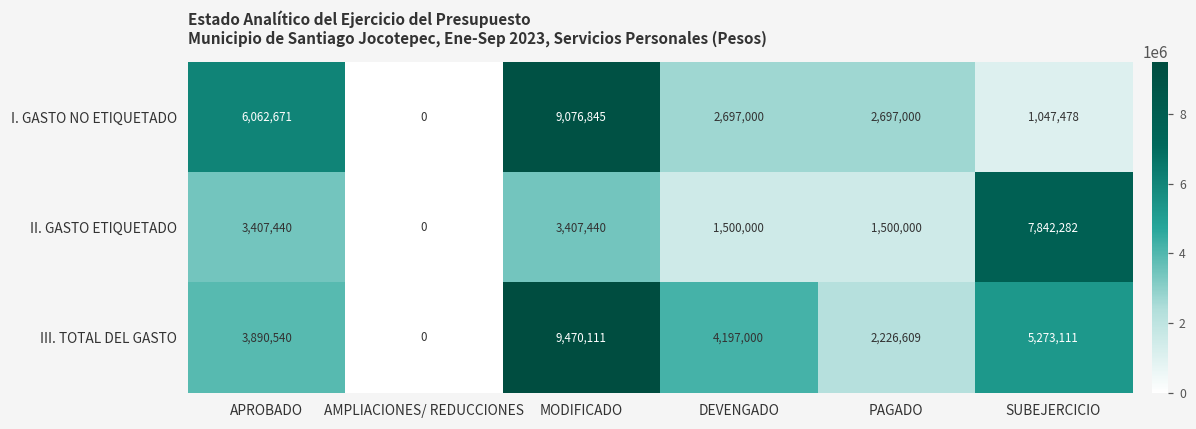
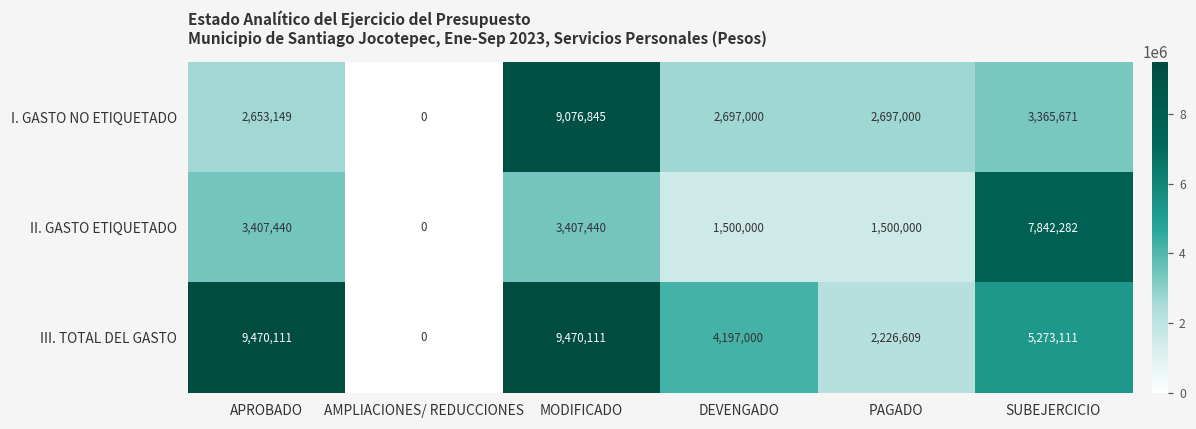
I. GASTO NO ETIQUETADO, APROBADO: 6,062,671 -> 2,653,149
I. GASTO NO ETIQUETADO, SUBEJERCICIO: 1,047,478 -> 3,365,671
III. TOTAL DEL GASTO, APROBADO: 3,890,540 -> 9,470,111
